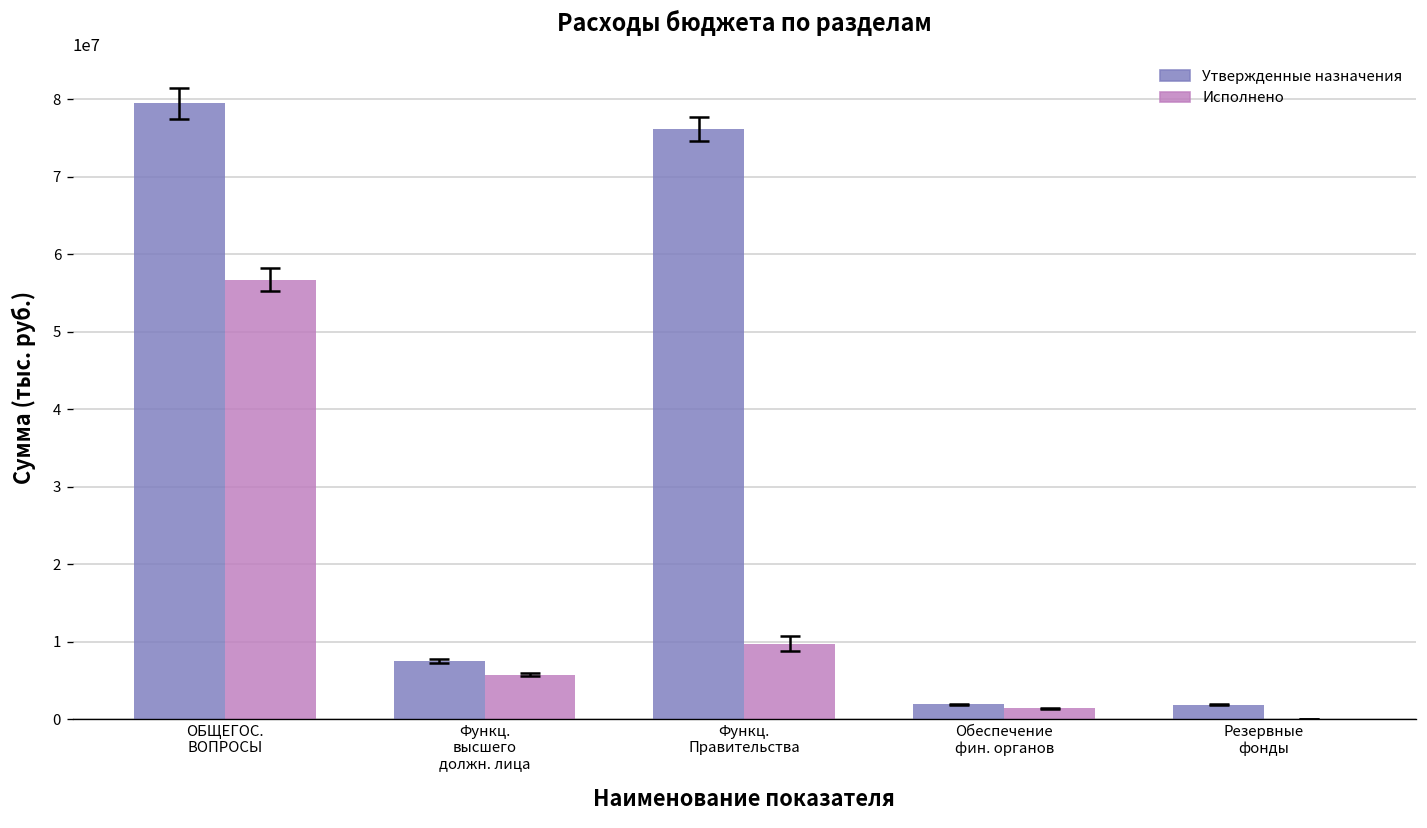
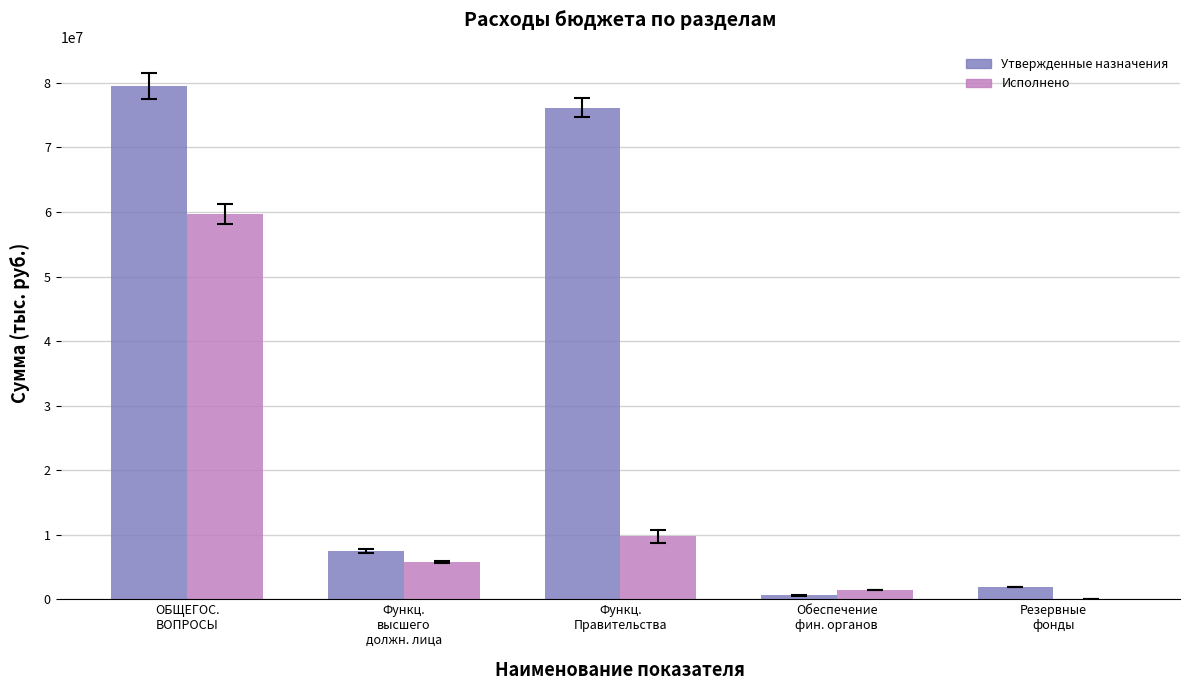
Исполнено, ОБЩЕГОС. ВОПРОСЫ: 57000000 -> 60000000
Утвержденные назначения, Обеспечение фин. органов: 2000000 -> 1000000
